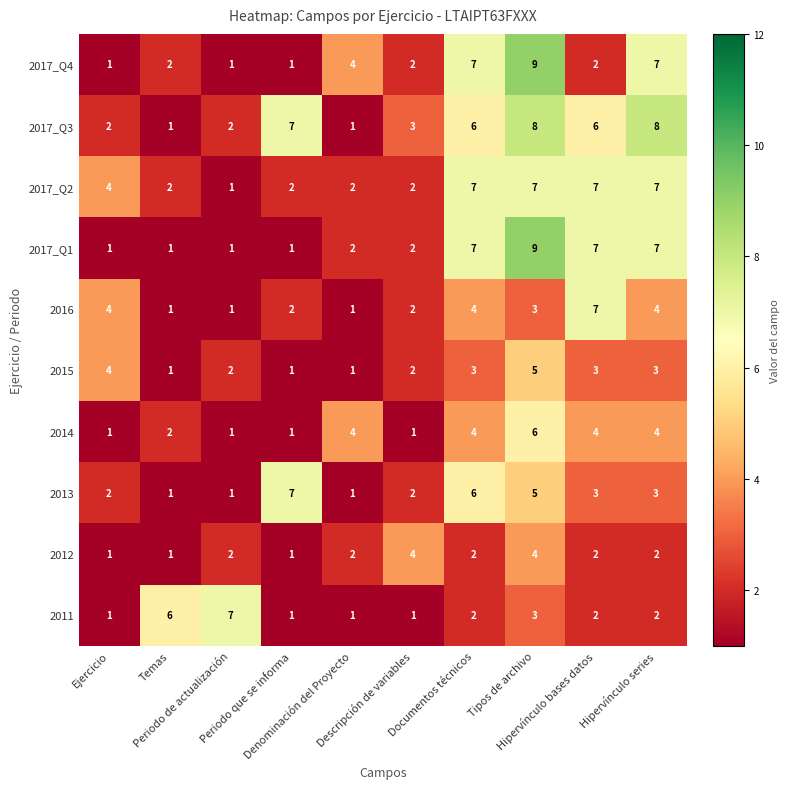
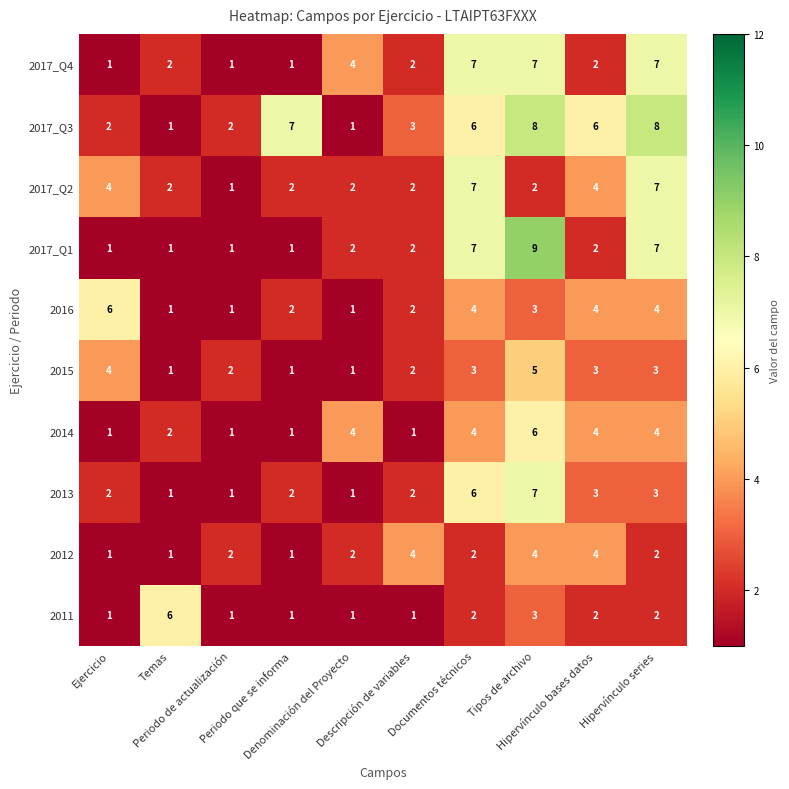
2017_Q4, Tipos de archivo: 9 -> 7
2017_Q2, Tipos de archivo: 7 -> 2
2017_Q2, Hipervínculo bases datos: 7 -> 4
2017_Q1, Hipervínculo bases datos: 7 -> 2
2016, Ejercicio: 4 -> 6
2016, Hipervínculo bases datos: 7 -> 4
2013, Periodo que se informa: 7 -> 2
2013, Tipos de archivo: 5 -> 7
2012, Hipervínculo bases datos: 2 -> 4
2011, Periodo de actualización: 7 -> 1
